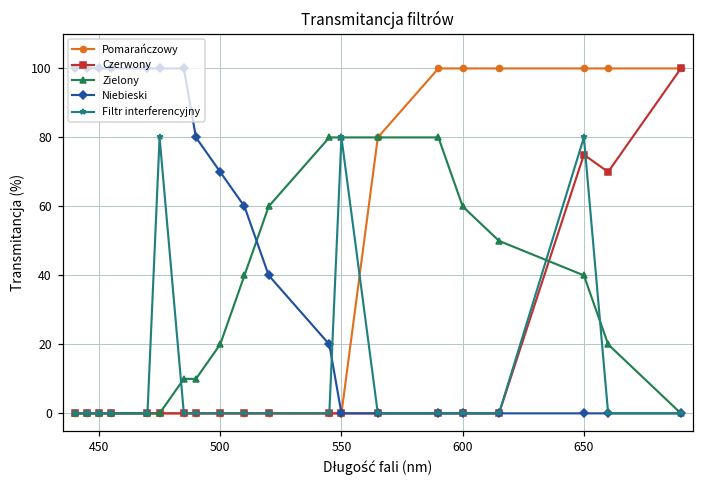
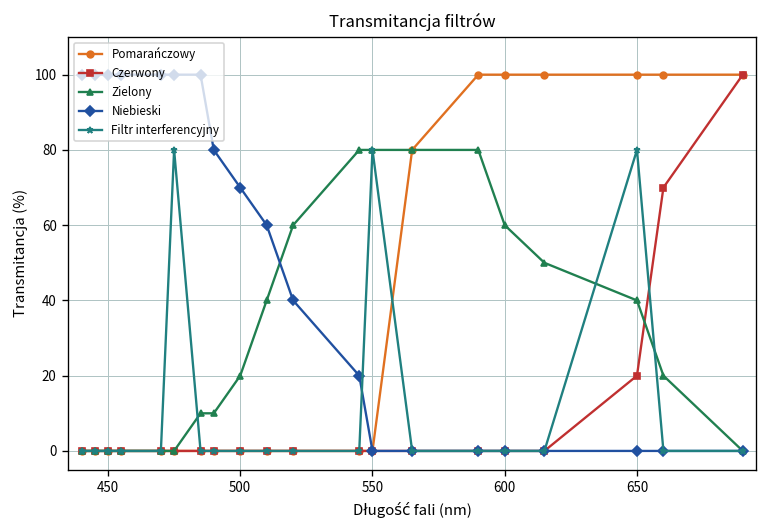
Czerwony, 650: 75 -> 20
